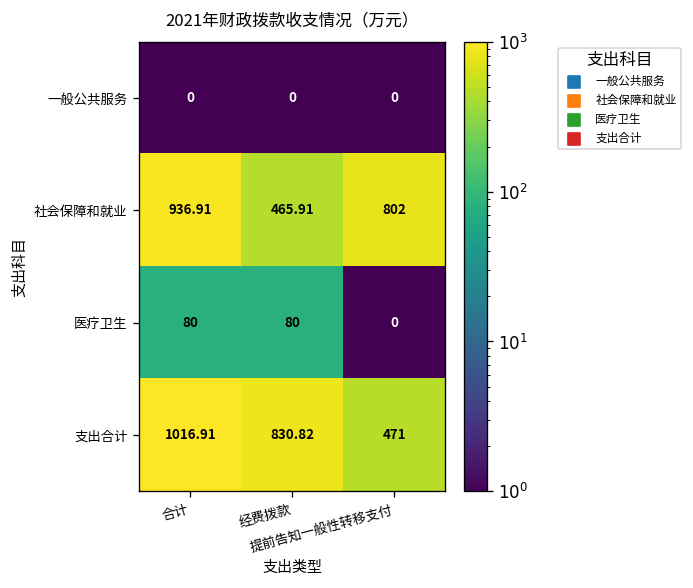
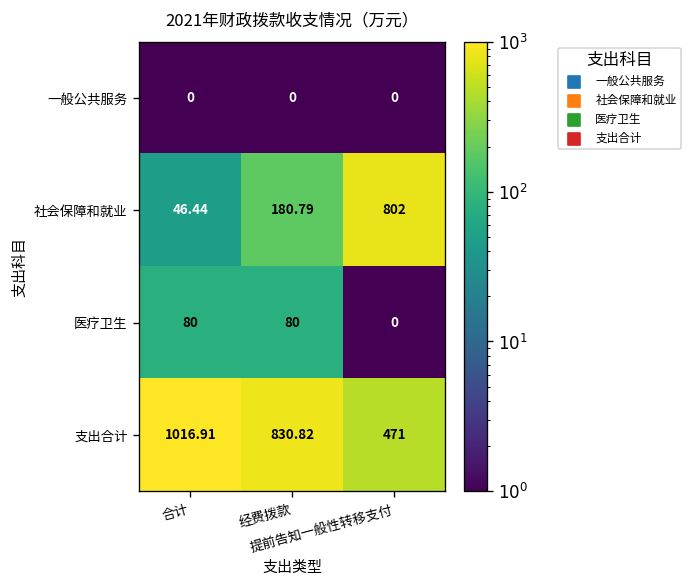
社会保障和就业, 合计: 936.91 -> 46.44
社会保障和就业, 经费拨款: 465.91 -> 180.79
